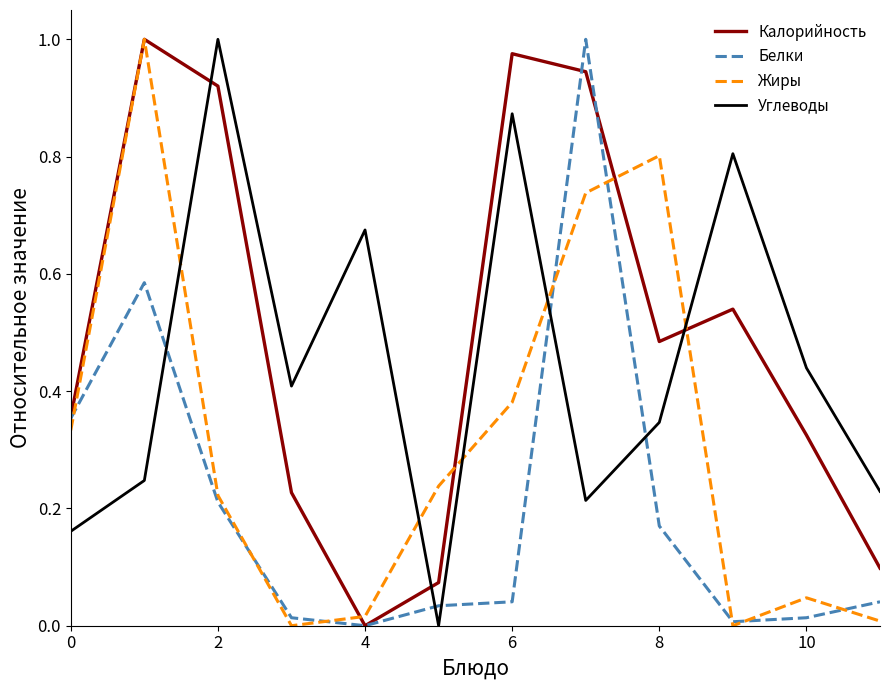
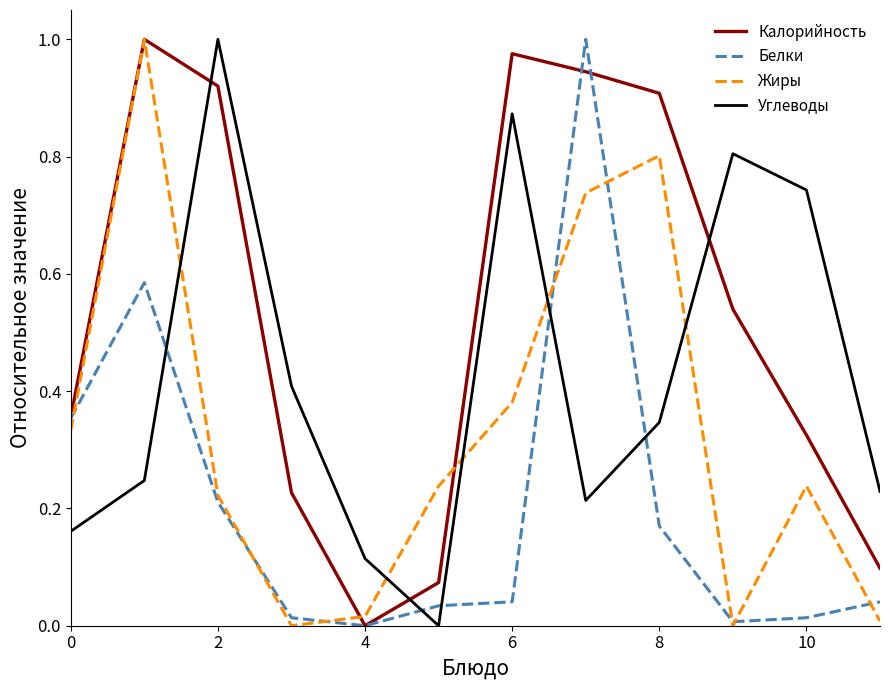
Углеводы, 4: 0.67 -> 0.11
Калорийность, 8: 0.48 -> 0.91
Жиры, 10: 0.05 -> 0.24
Углеводы, 10: 0.44 -> 0.74
